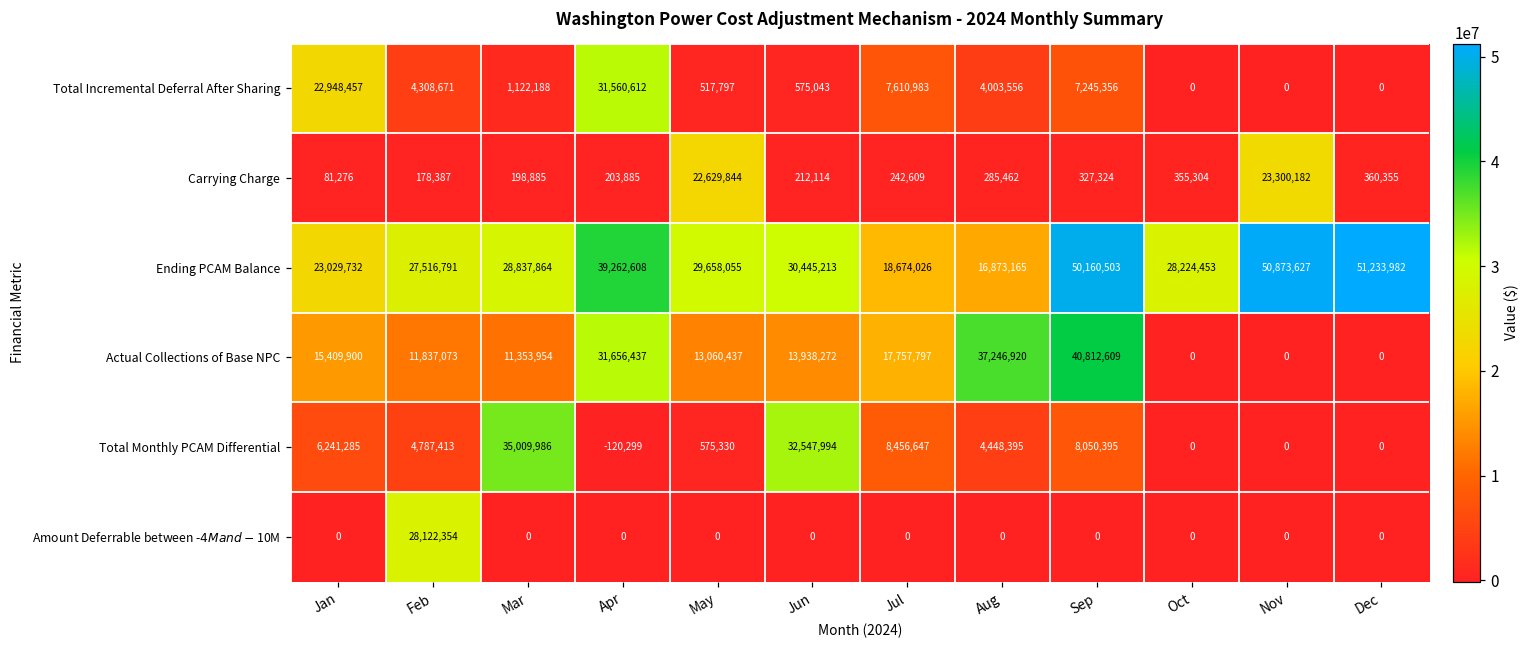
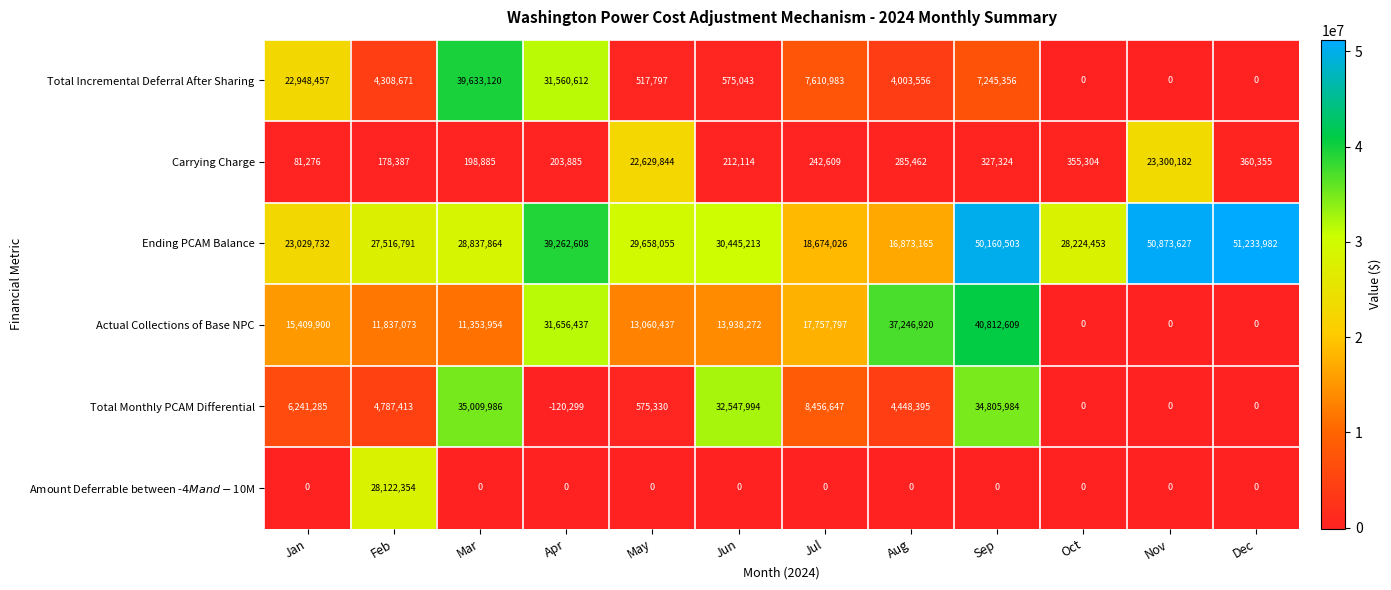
Total Incremental Deferral After Sharing, Mar: 1,122,188 -> 39,633,120
Total Monthly PCAM Differential, Sep: 8,050,395 -> 34,805,984
